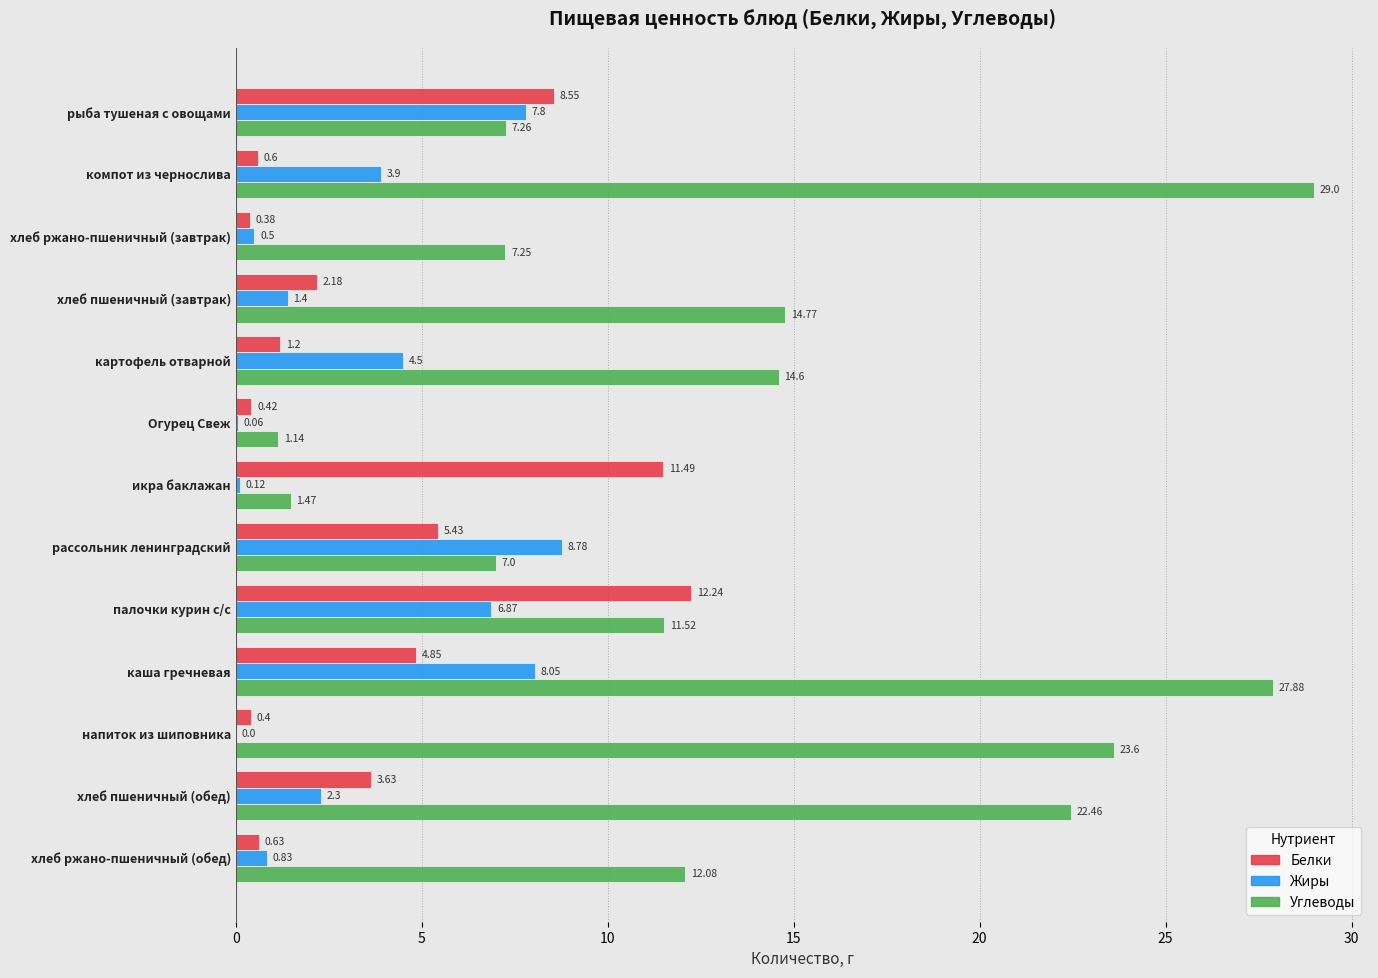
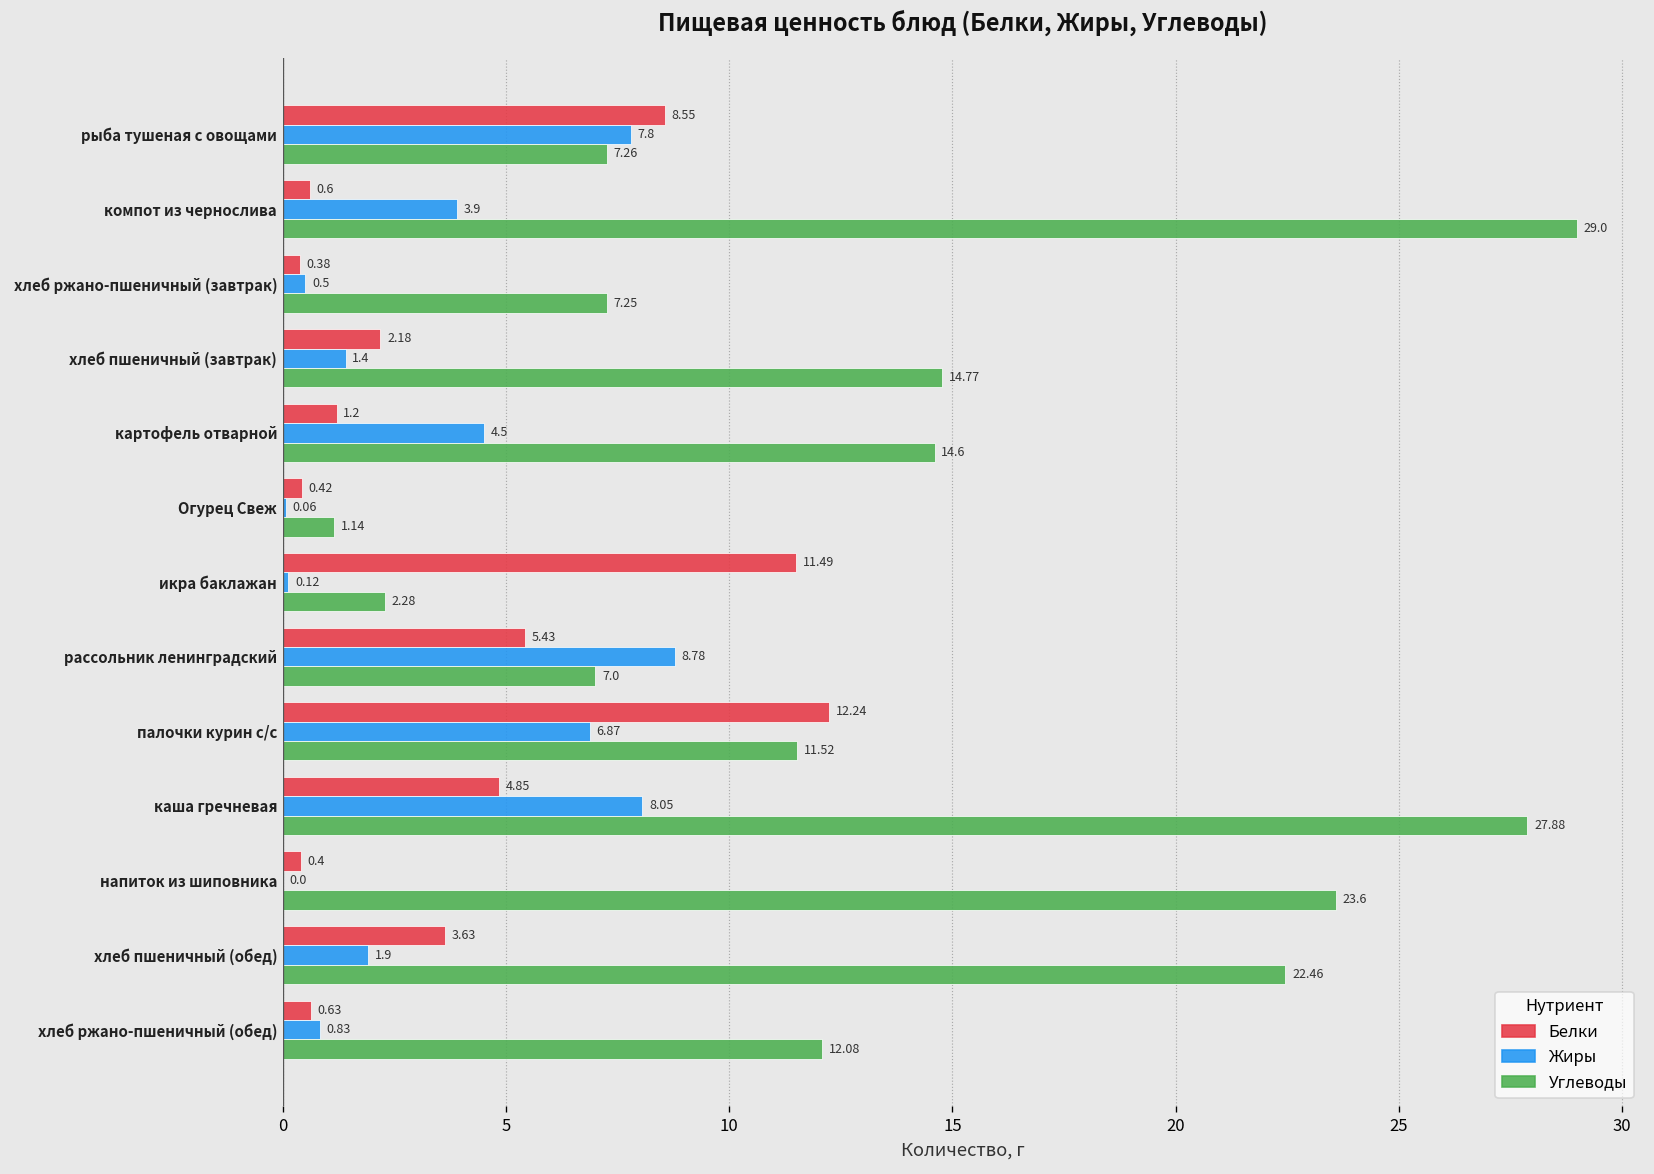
Углеводы, икра баклажан: 1.47 -> 2.28
Жиры, хлеб пшеничный (обед): 2.3 -> 1.9
